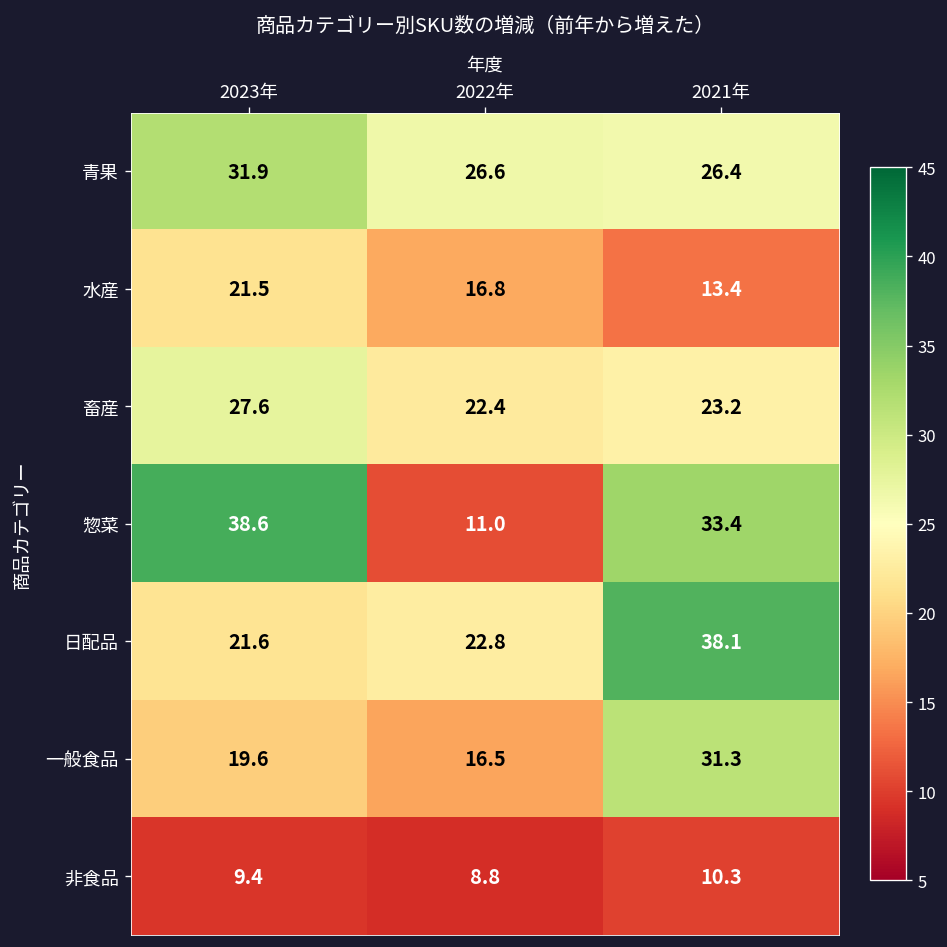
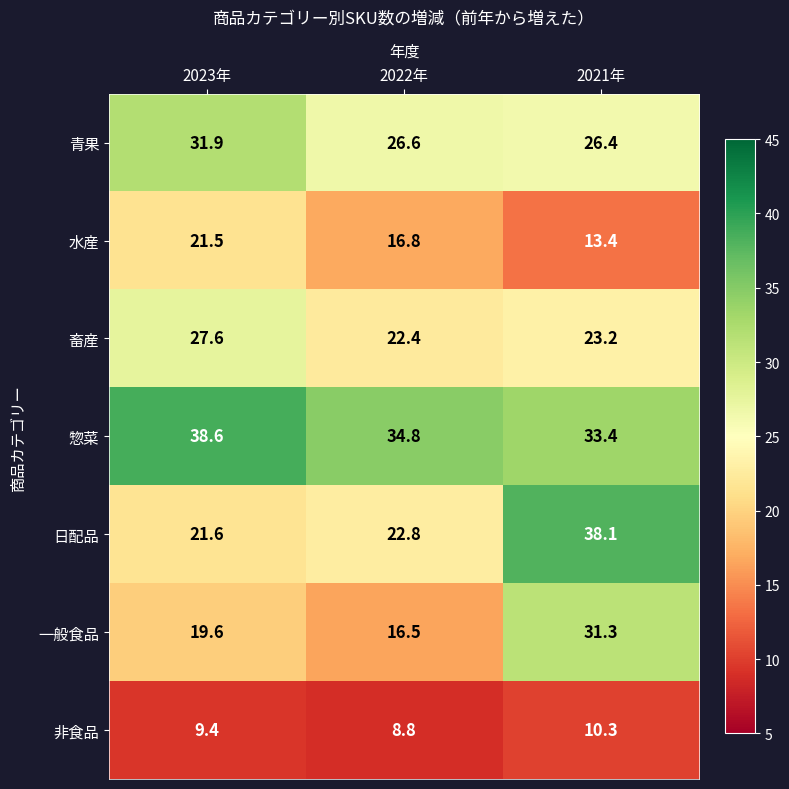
惣菜, 2022年: 11.0 -> 34.8
